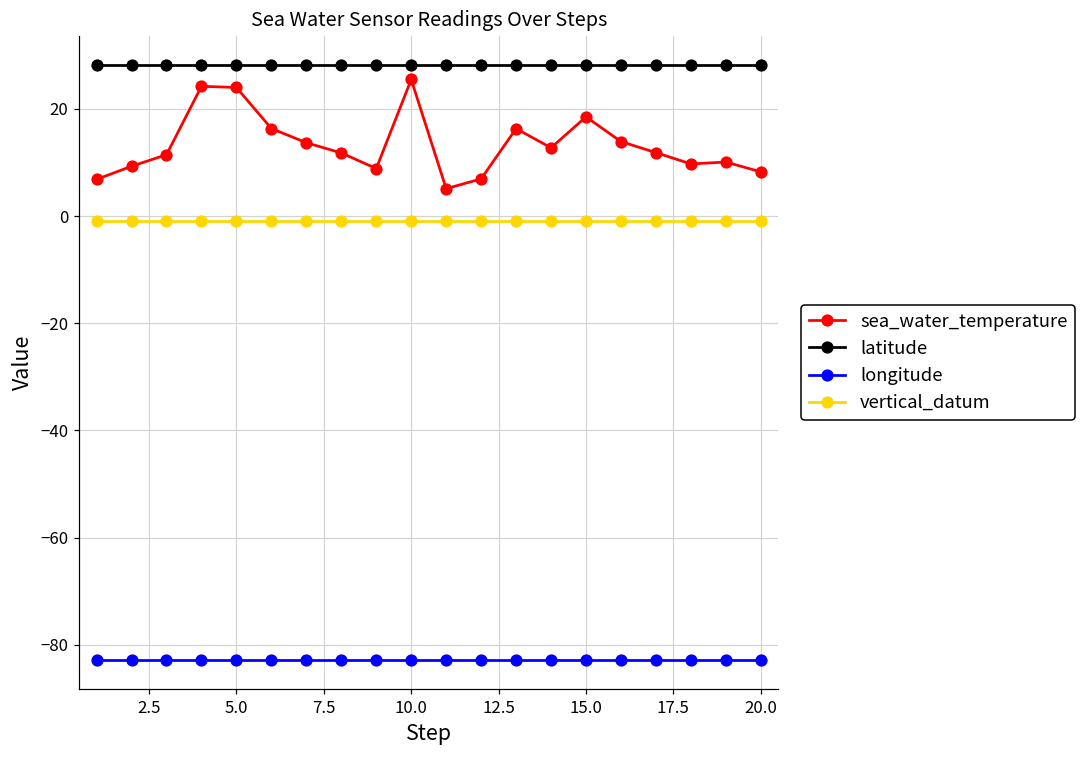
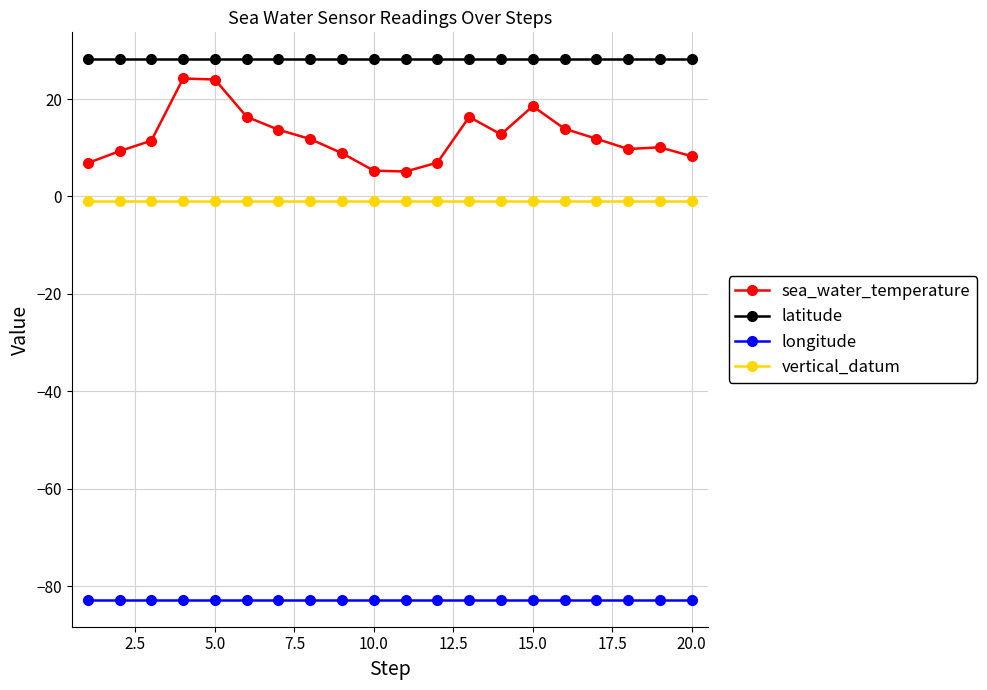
sea_water_temperature, 10.0: 26 -> 5
